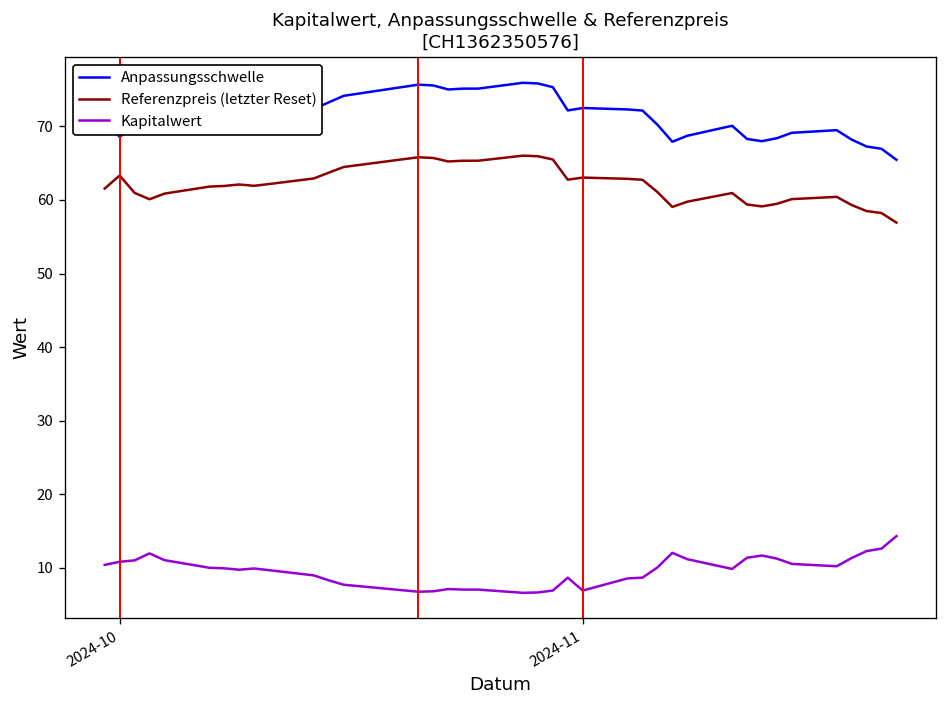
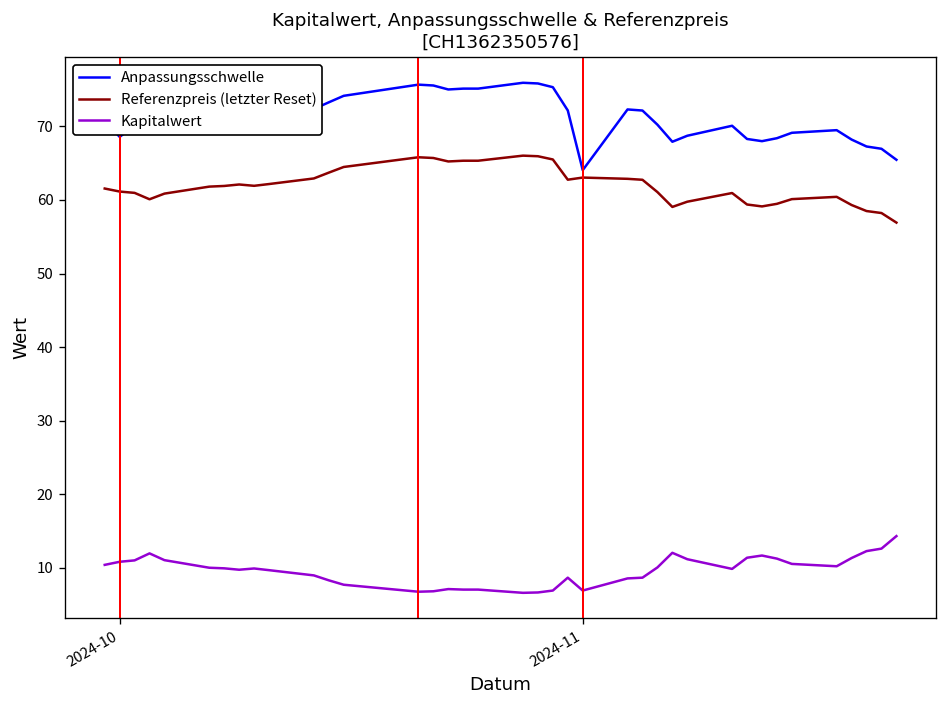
Referenzpreis (letzter Reset), 2024-10: 63 -> 61
Anpassungsschwelle, 2024-11: 72 -> 64
